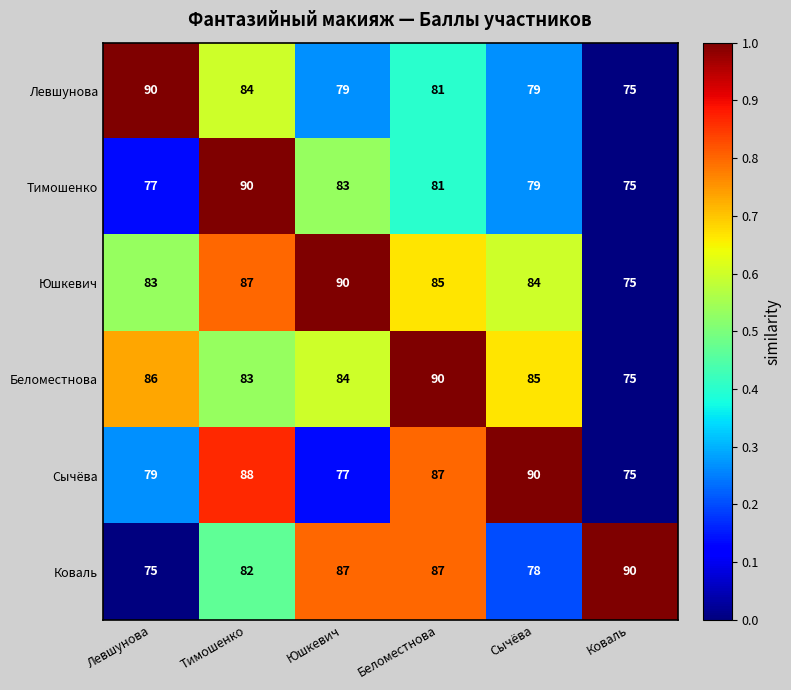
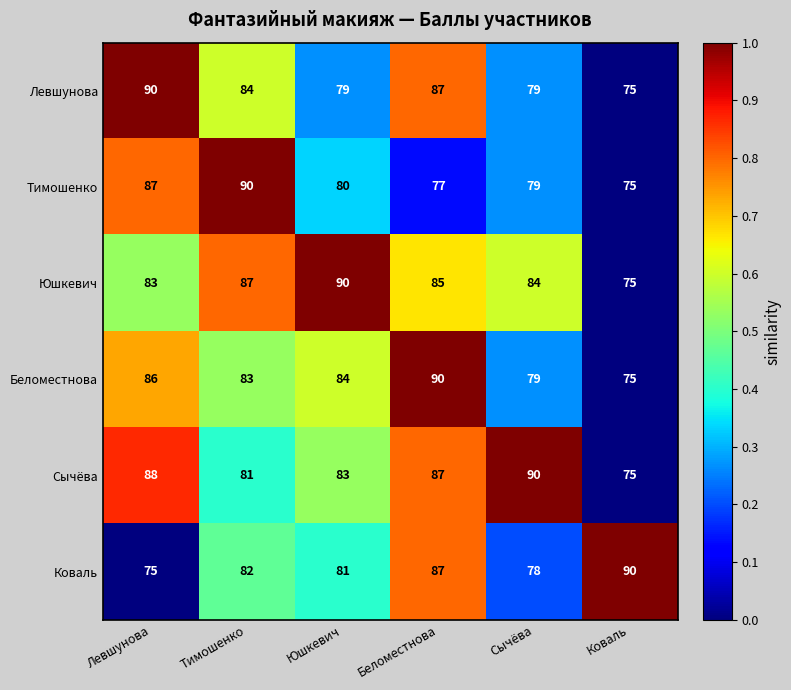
Левшунова, Беломестнова: 81 -> 87
Тимошенко, Левшунова: 77 -> 87
Тимошенко, Юшкевич: 83 -> 80
Тимошенко, Беломестнова: 81 -> 77
Беломестнова, Сычёва: 85 -> 79
Сычёва, Левшунова: 79 -> 88
Сычёва, Тимошенко: 88 -> 81
Сычёва, Юшкевич: 77 -> 83
Коваль, Юшкевич: 87 -> 81
